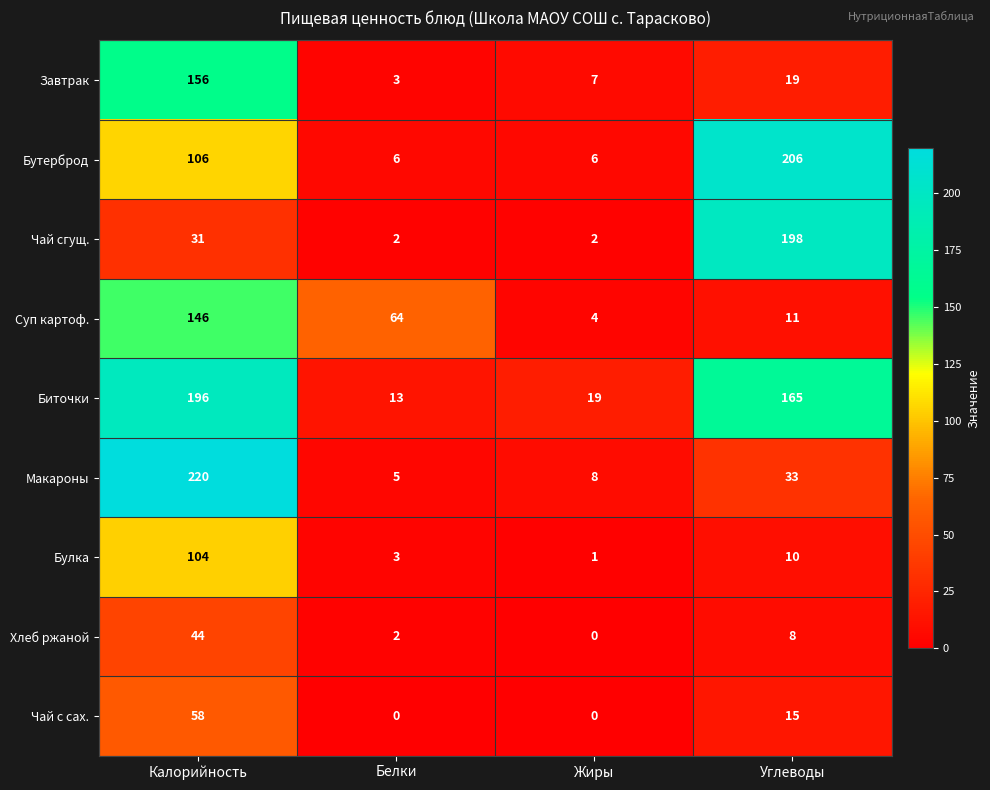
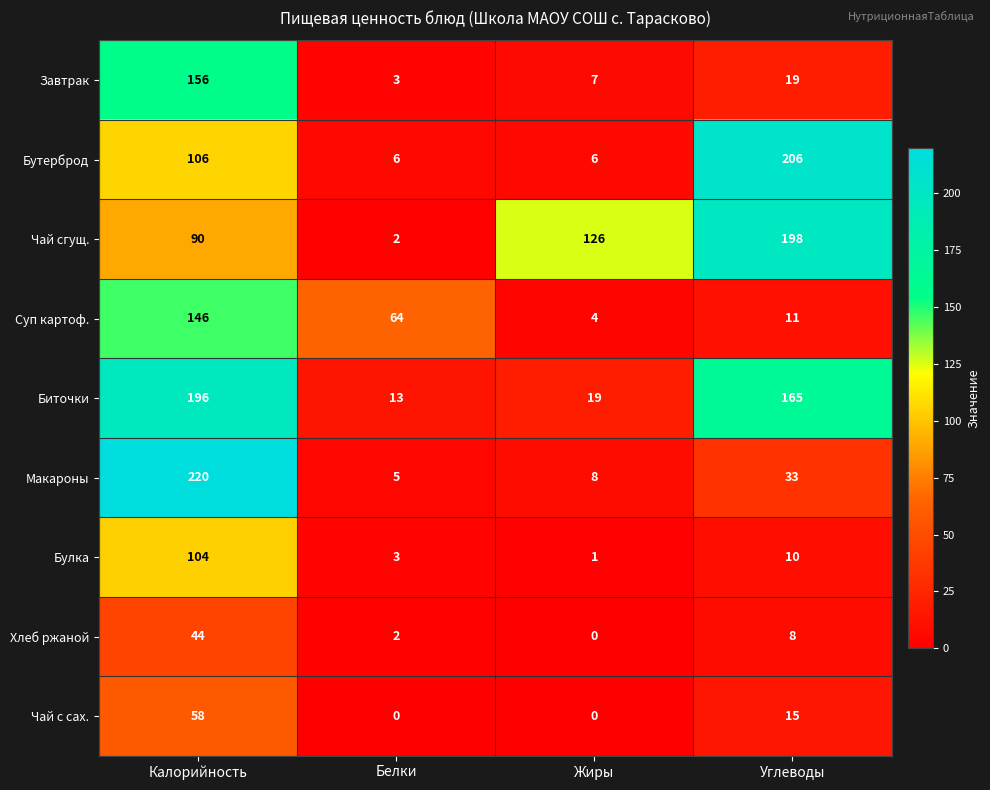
Чай сгущ., Калорийность: 31 -> 90
Чай сгущ., Жиры: 2 -> 126
